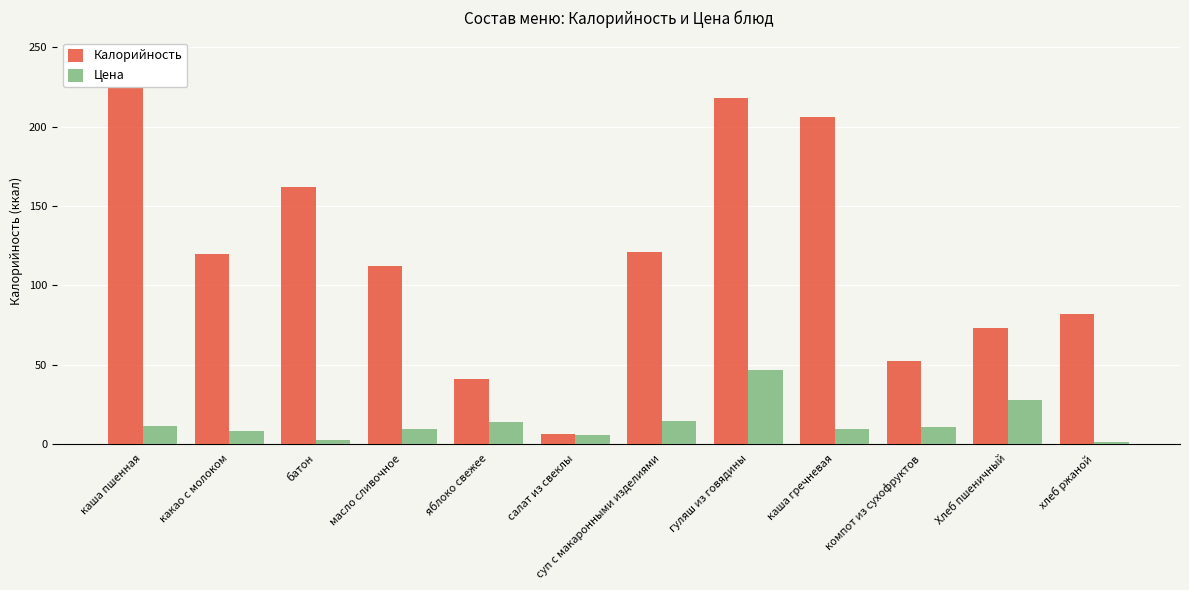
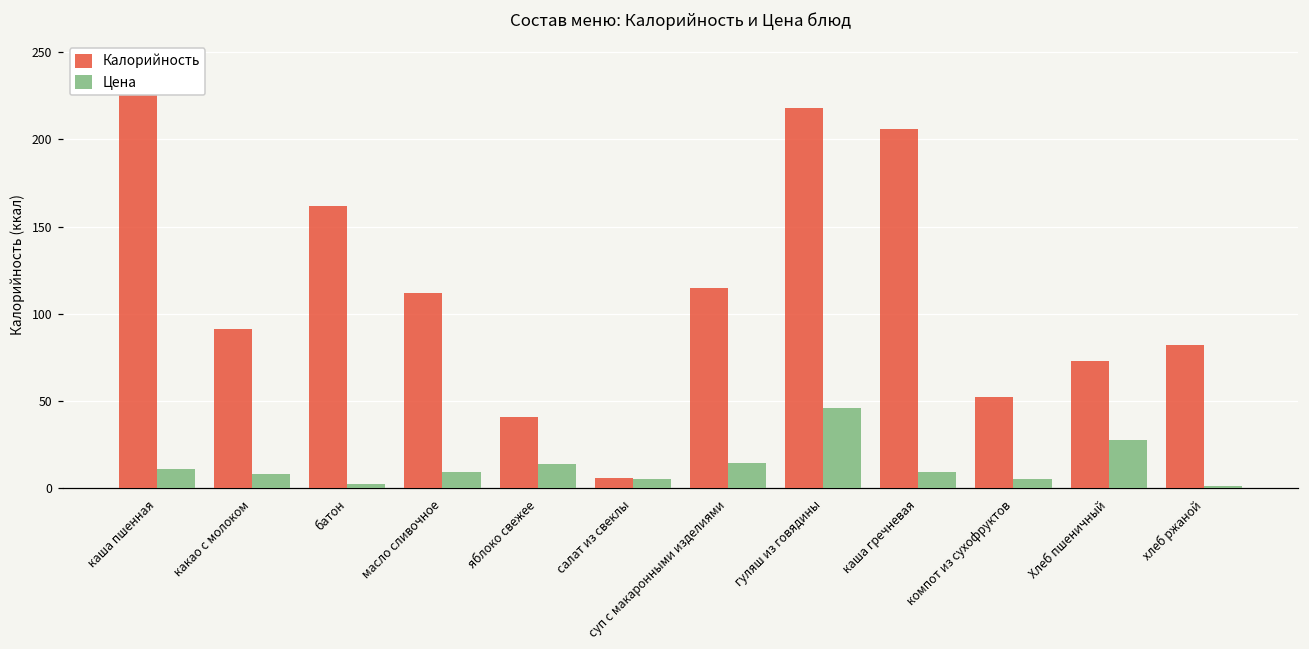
Калорийность, какао с молоком: 120 -> 91
Калорийность, суп с макаронными изделиями: 121 -> 115
Цена, компот из сухофруктов: 10 -> 5
